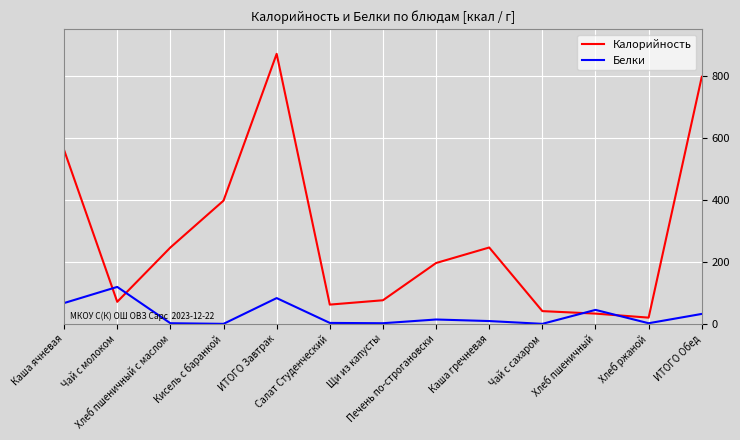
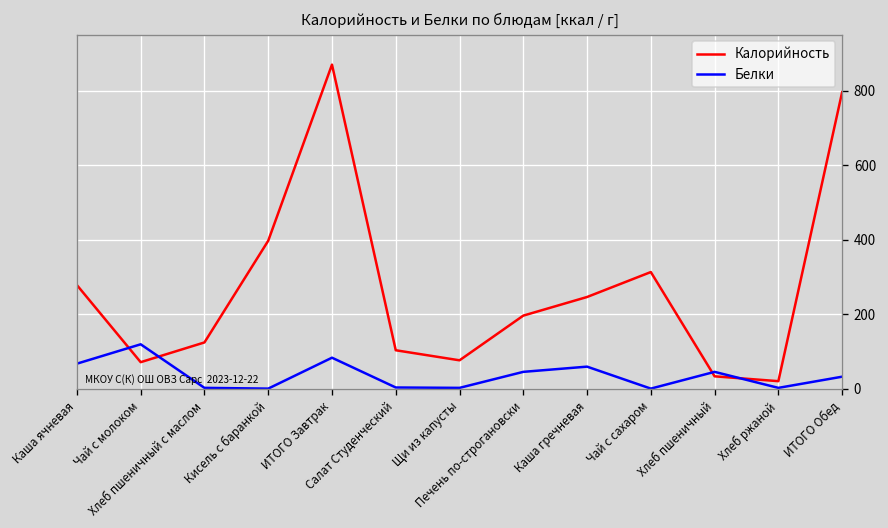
Калорийность, Каша ячневая: 560 -> 280
Калорийность, Хлеб пшеничный с маслом: 250 -> 120
Калорийность, Салат Студенческий: 60 -> 100
Белки, Печень по-строгановски: 10 -> 50
Белки, Каша гречневая: 10 -> 60
Калорийность, Чай с сахаром: 40 -> 310
